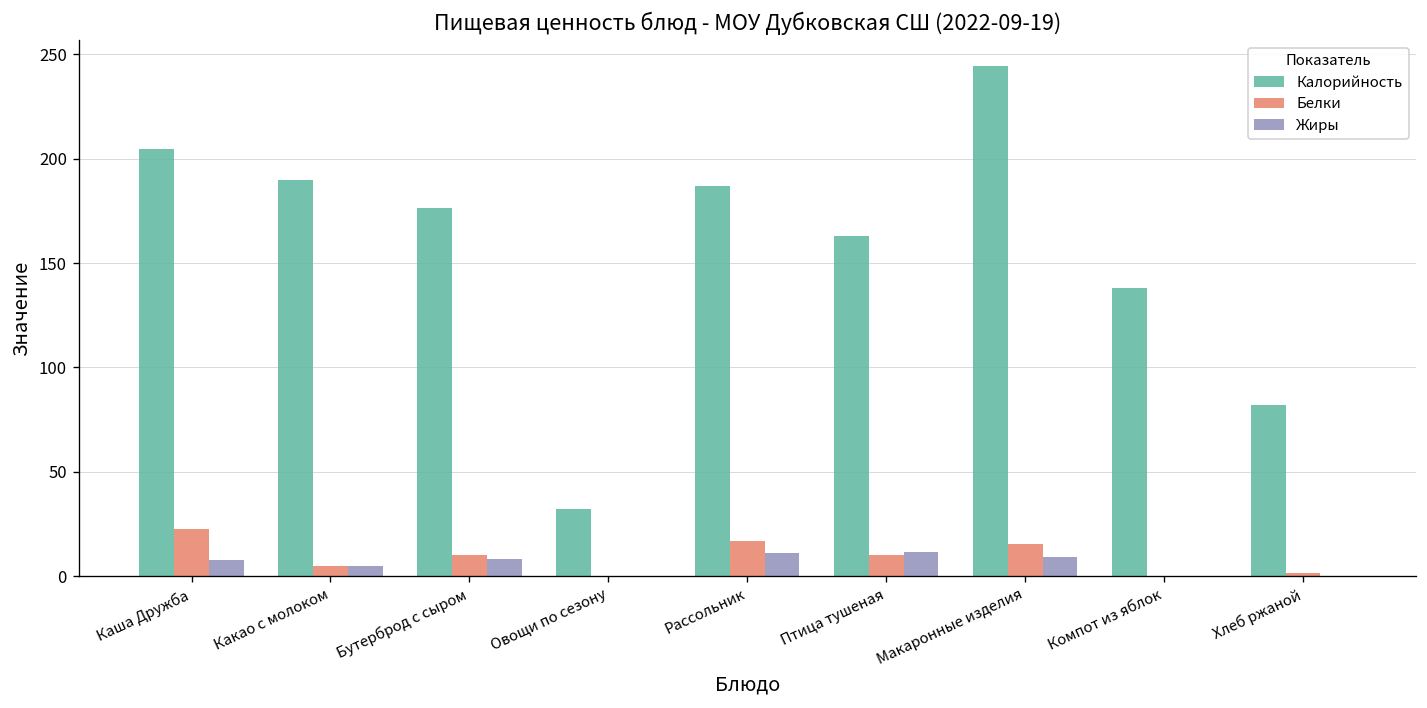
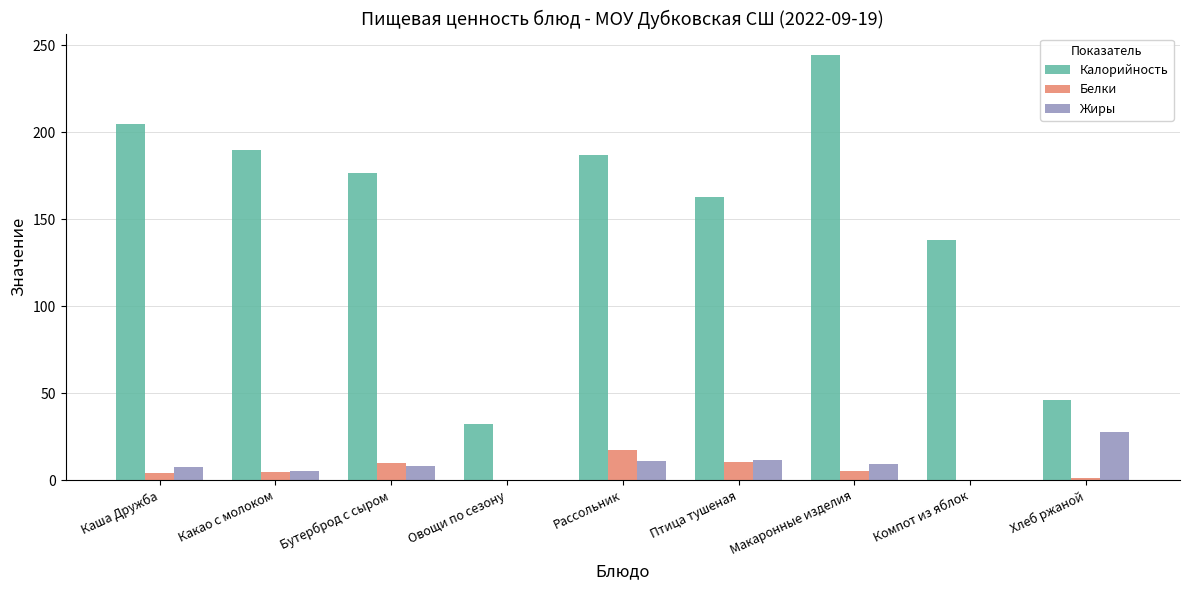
Белки, Каша Дружба: 23 -> 4
Белки, Макаронные изделия: 15 -> 5
Калорийность, Хлеб ржаной: 82 -> 46
Жиры, Хлеб ржаной: 0 -> 27
